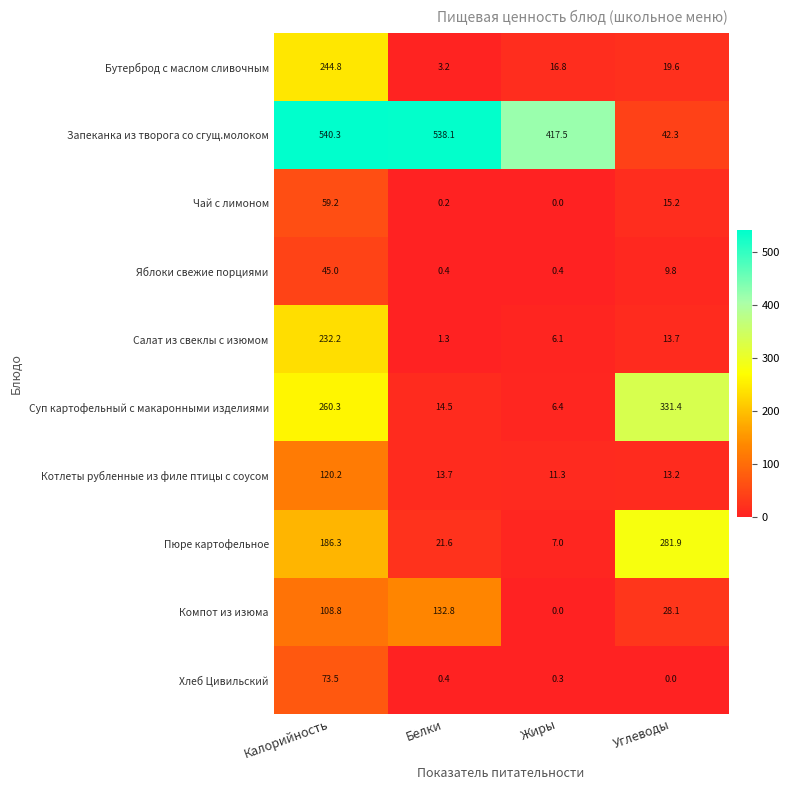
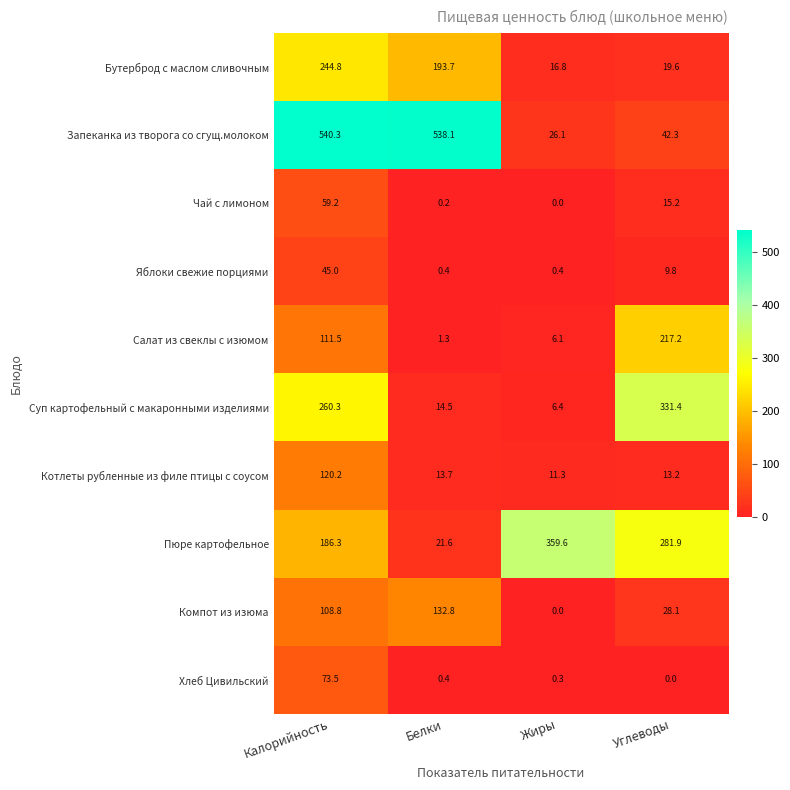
Бутерброд с маслом сливочным, Белки: 3.2 -> 193.7
Запеканка из творога со сгущ.молоком, Жиры: 417.5 -> 26.1
Салат из свеклы с изюмом, Калорийность: 232.2 -> 111.5
Салат из свеклы с изюмом, Углеводы: 13.7 -> 217.2
Пюре картофельное, Жиры: 7.0 -> 359.6
